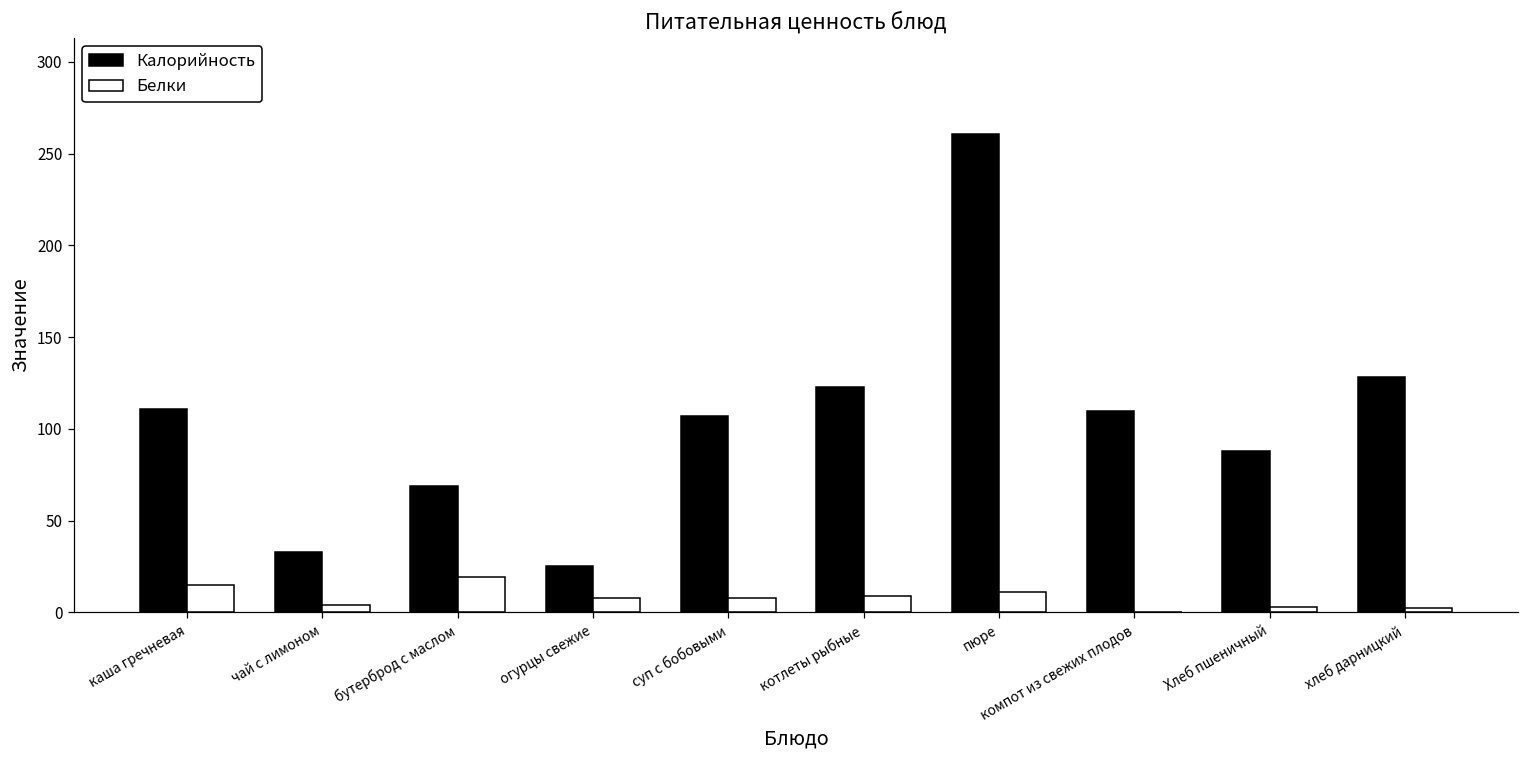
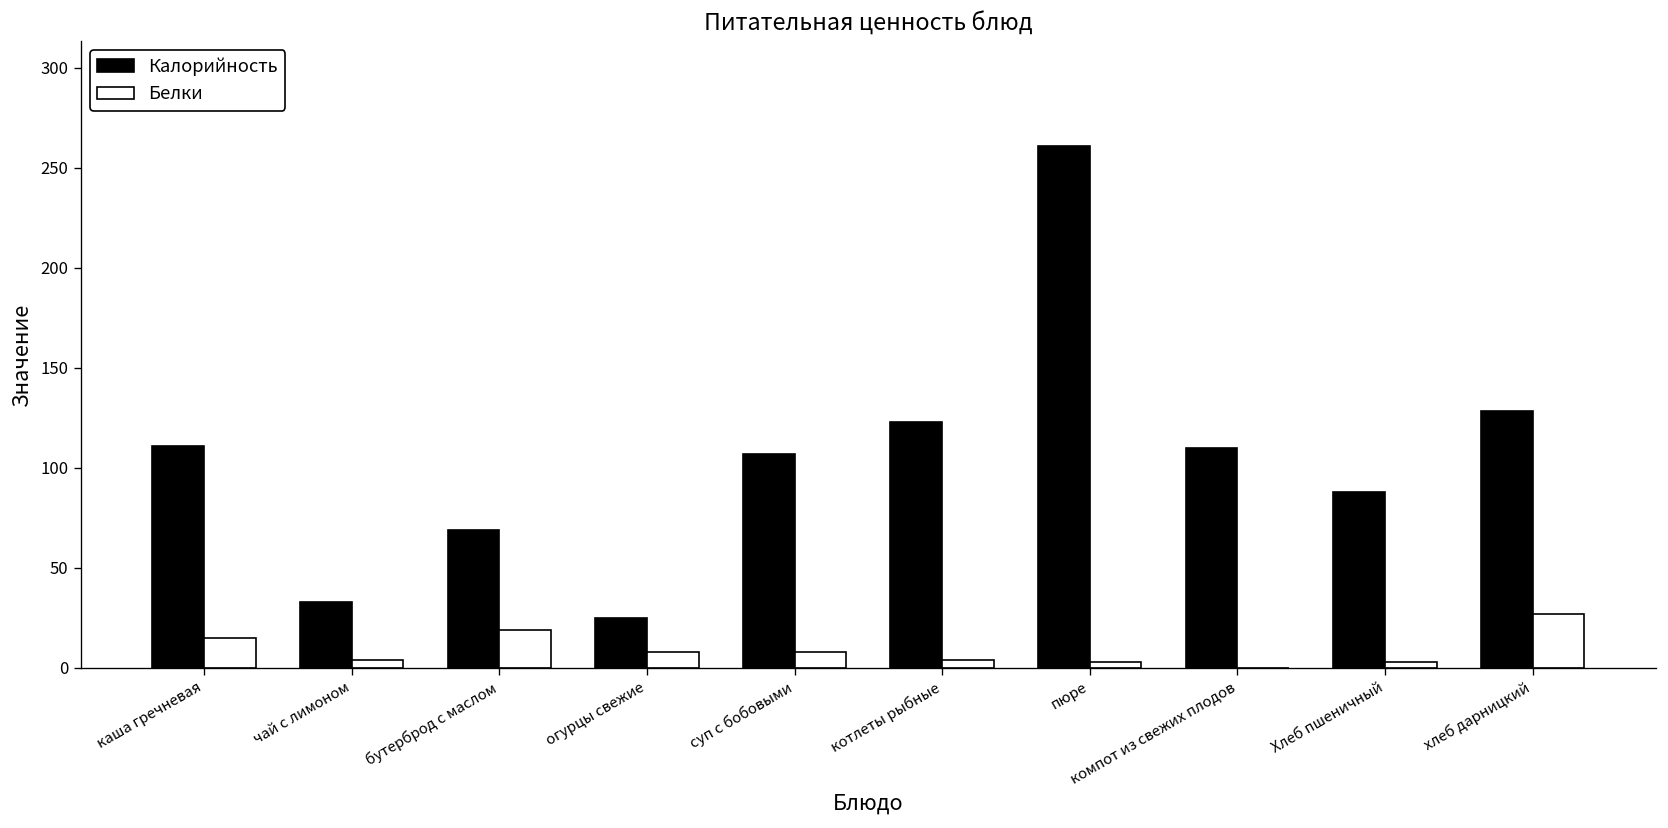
Белки, котлеты рыбные: 9 -> 4
Белки, пюре: 11 -> 3
Белки, хлеб дарницкий: 2 -> 27
